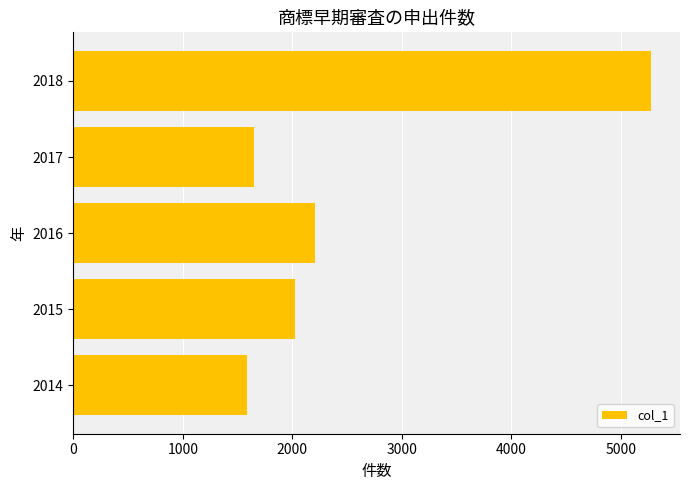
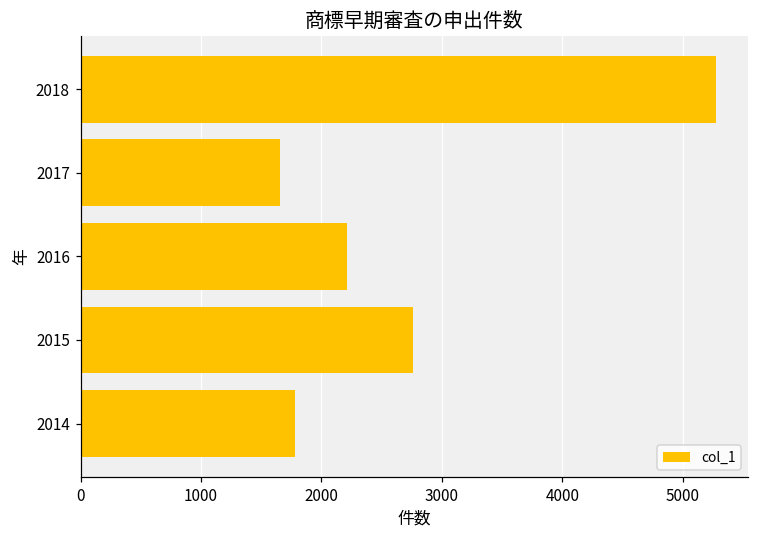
2015: 2020 -> 2760
2014: 1590 -> 1780
